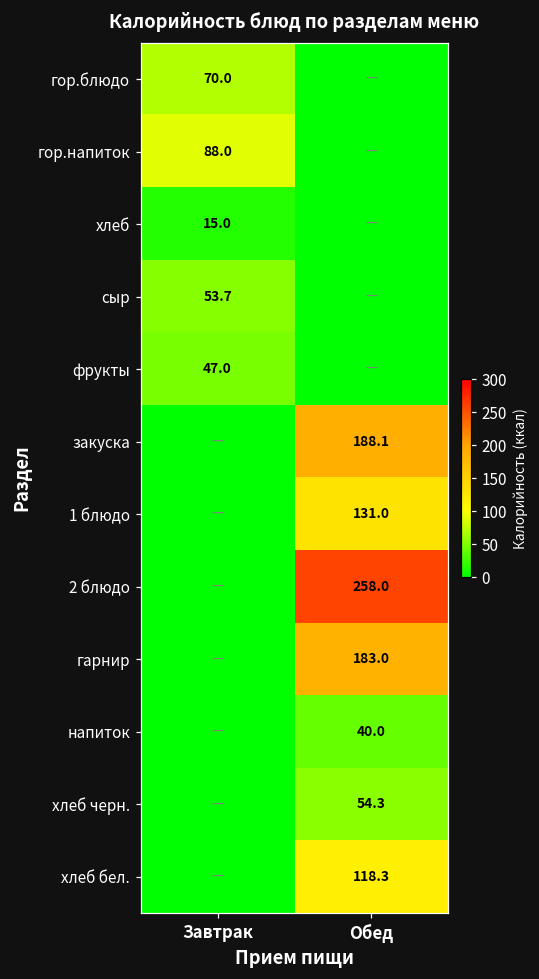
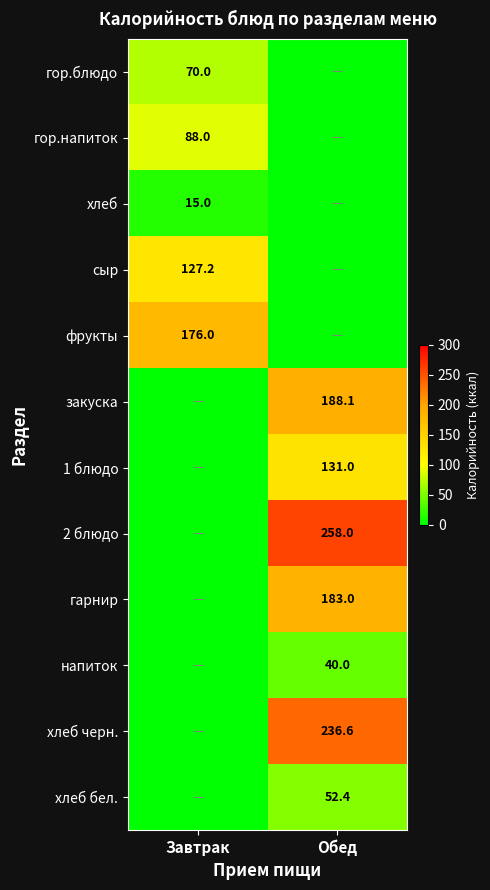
сыр, Завтрак: 53.7 -> 127.2
фрукты, Завтрак: 47.0 -> 176.0
хлеб черн., Обед: 54.3 -> 236.6
хлеб бел., Обед: 118.3 -> 52.4
